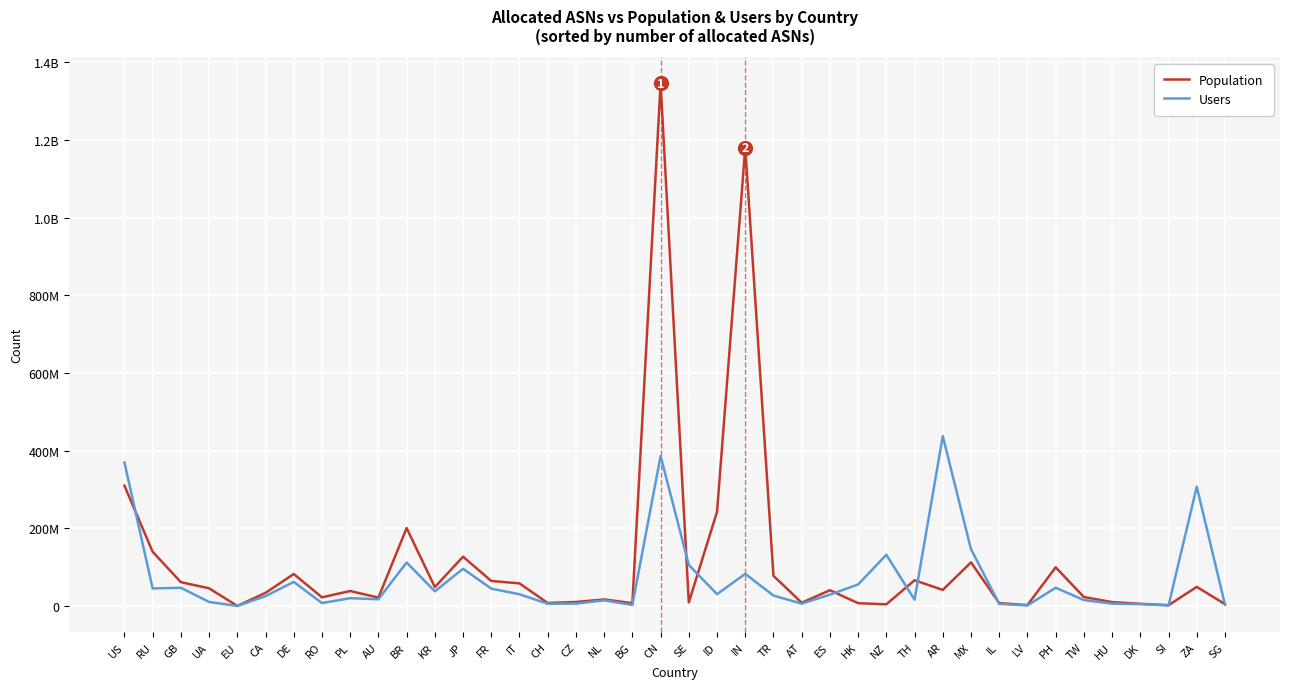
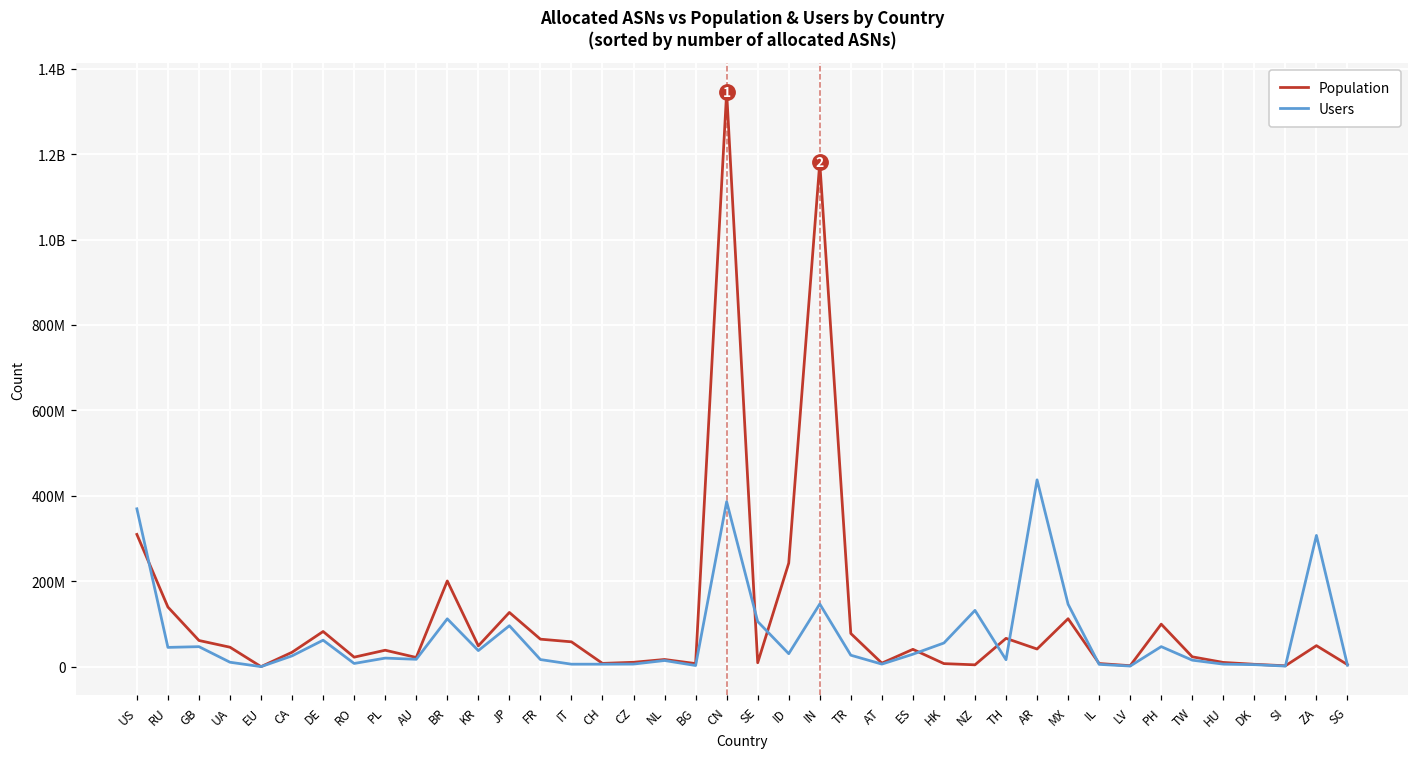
Users, FR: 40000000 -> 20000000
Users, IT: 30000000 -> 10000000
Users, IN: 80000000 -> 150000000
